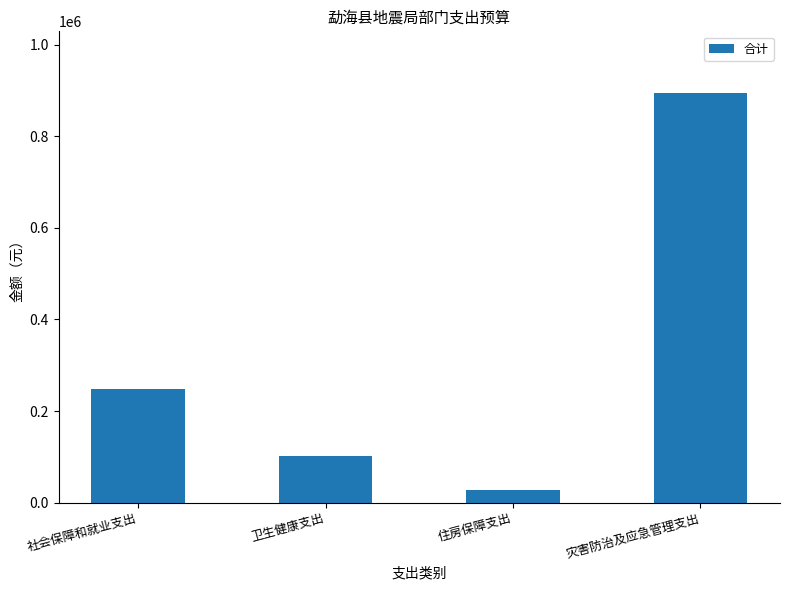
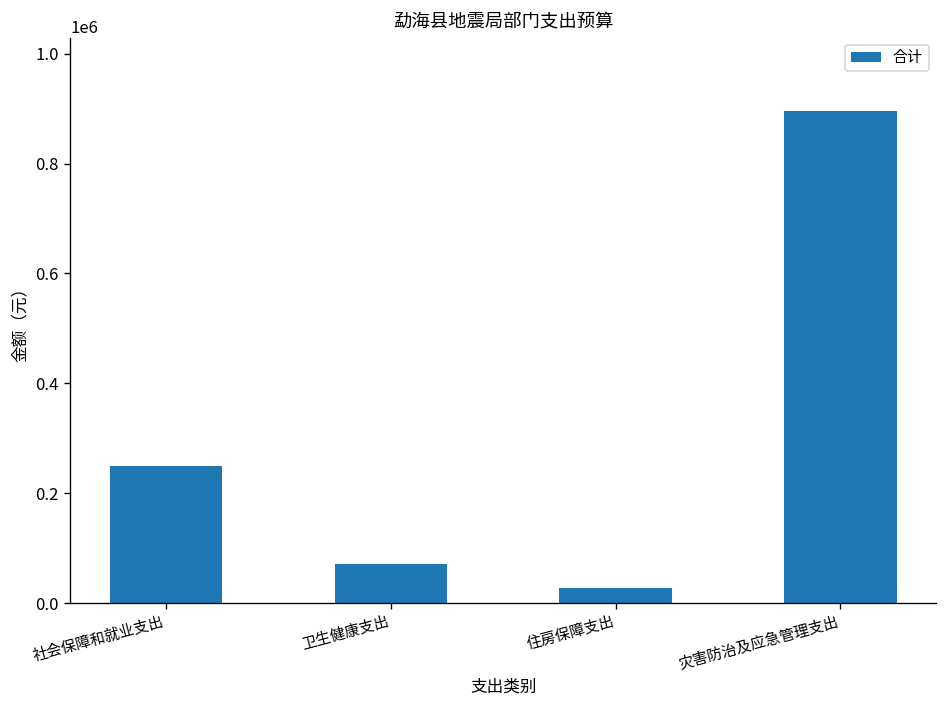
卫生健康支出: 100000 -> 70000
